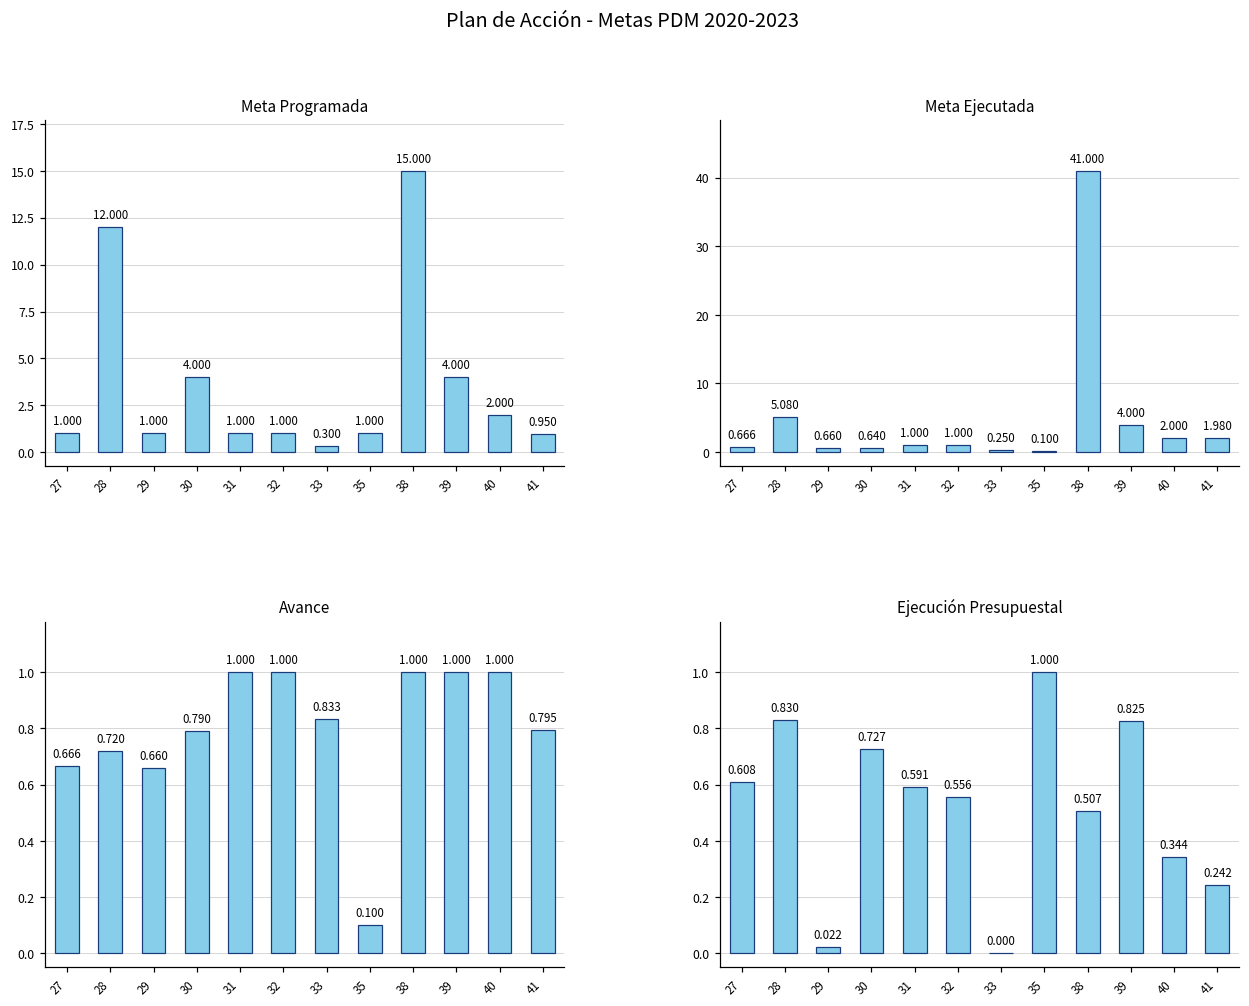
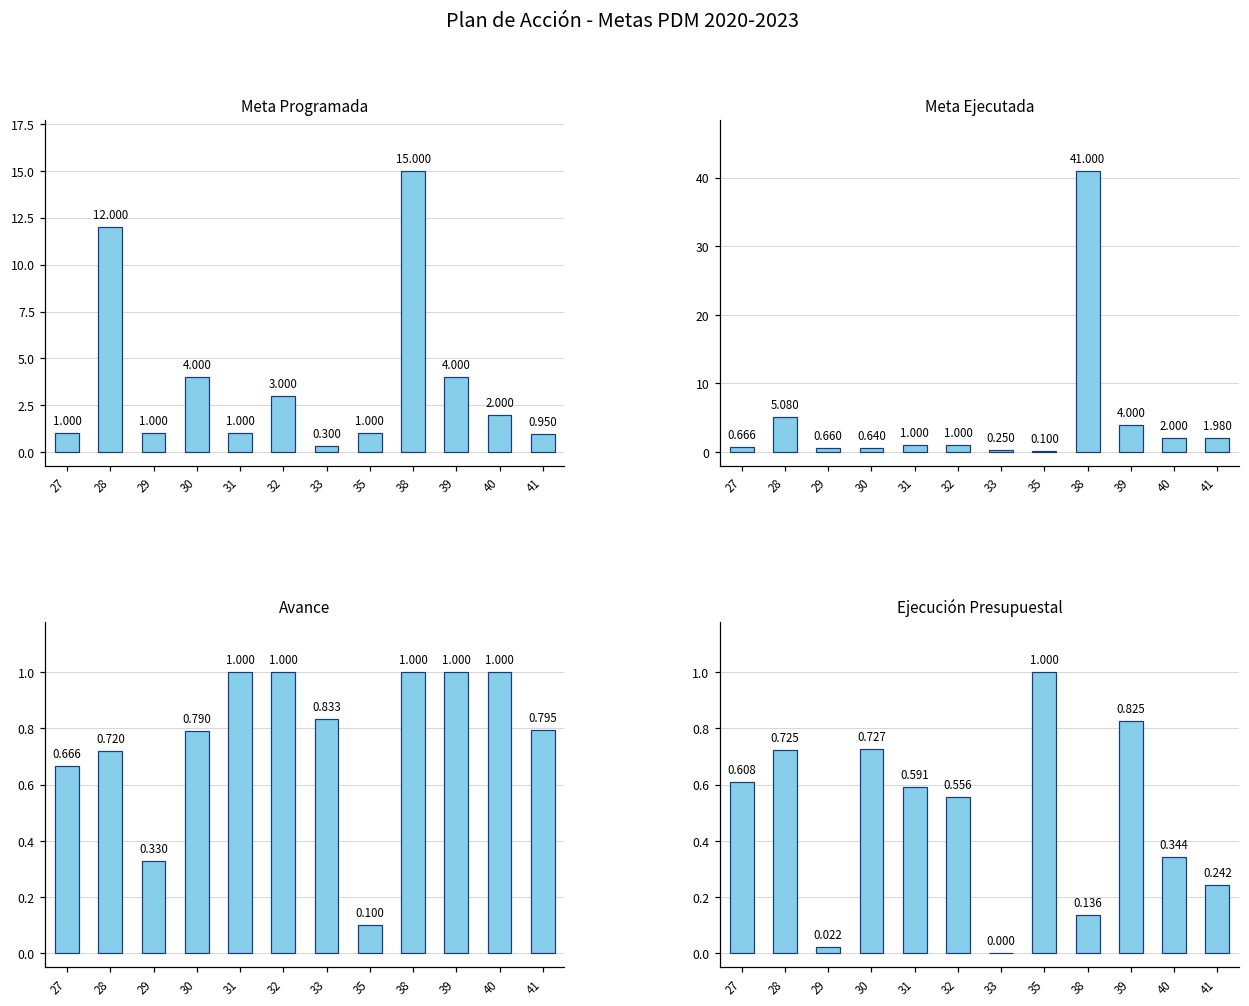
Meta Programada, 32: 1.000 -> 3.000
Avance, 29: 0.660 -> 0.330
Ejecución Presupuestal, 28: 0.830 -> 0.725
Ejecución Presupuestal, 38: 0.507 -> 0.136
